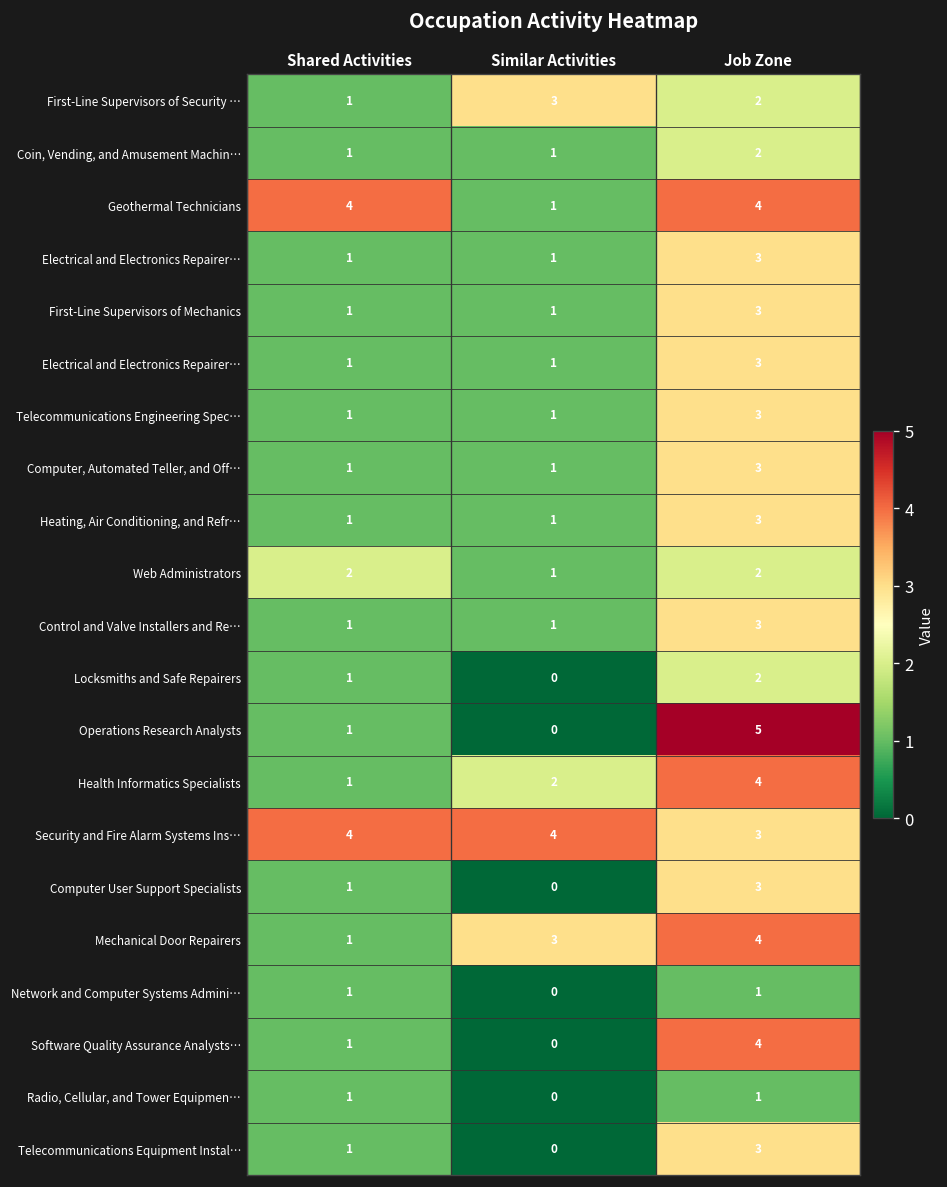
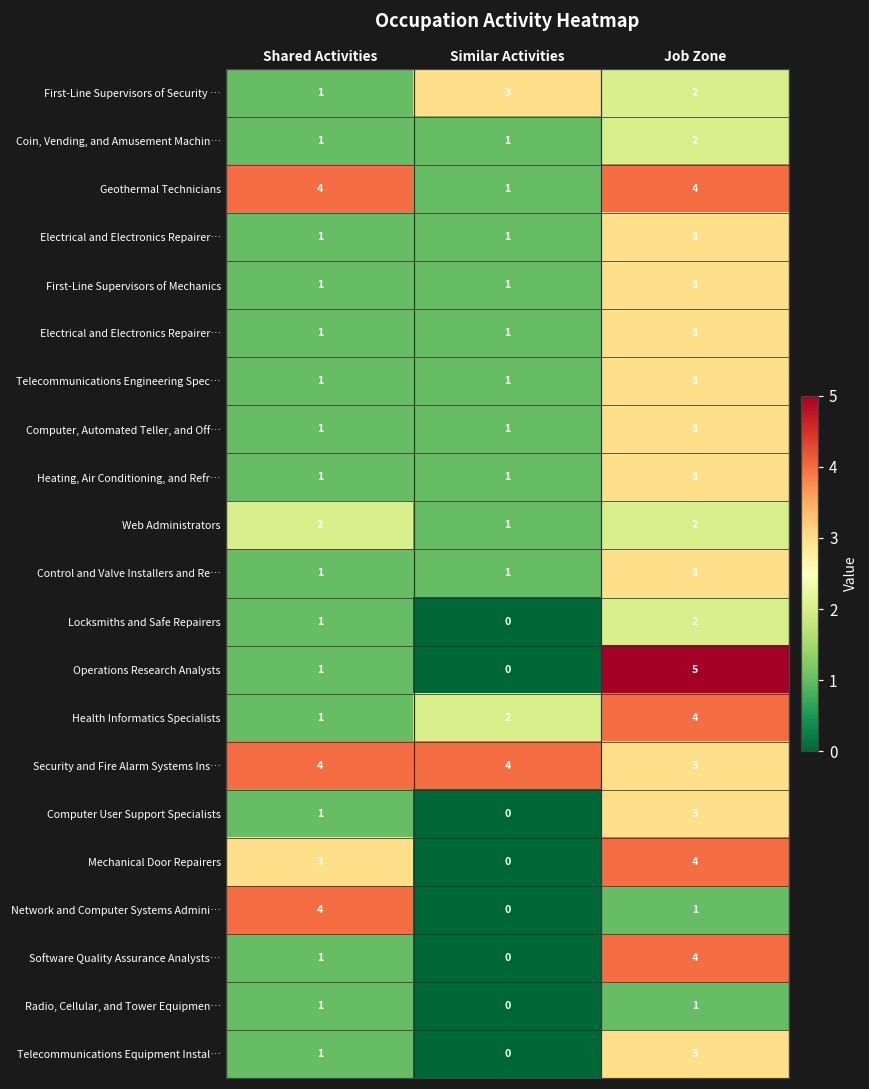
Mechanical Door Repairers, Shared Activities: 1 -> 3
Mechanical Door Repairers, Similar Activities: 3 -> 0
Network and Computer Systems Admini…, Shared Activities: 1 -> 4
